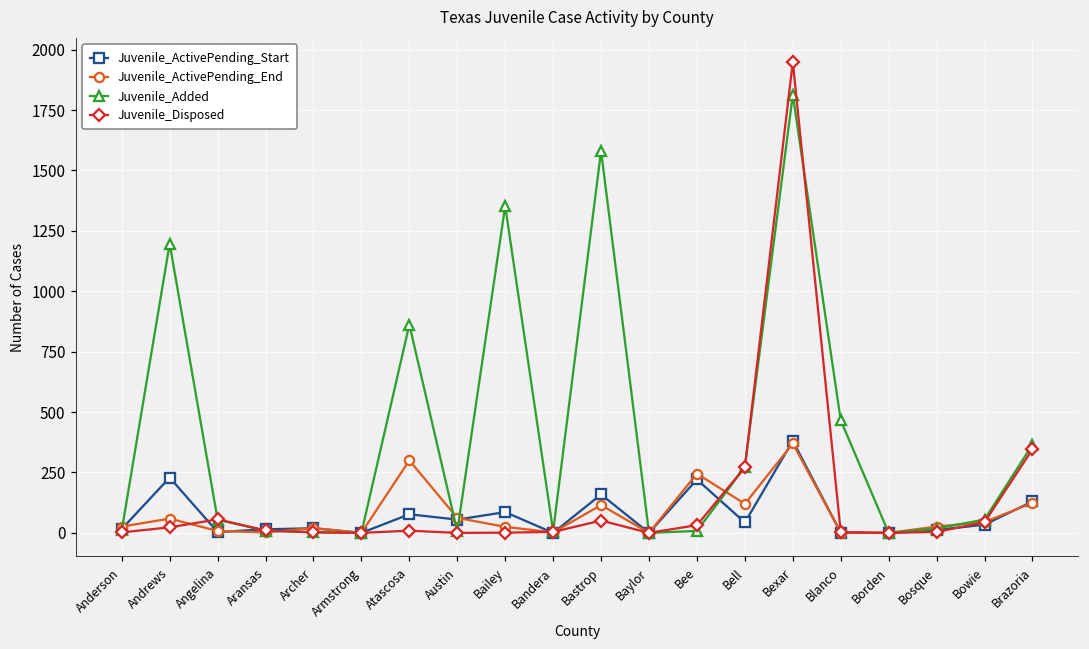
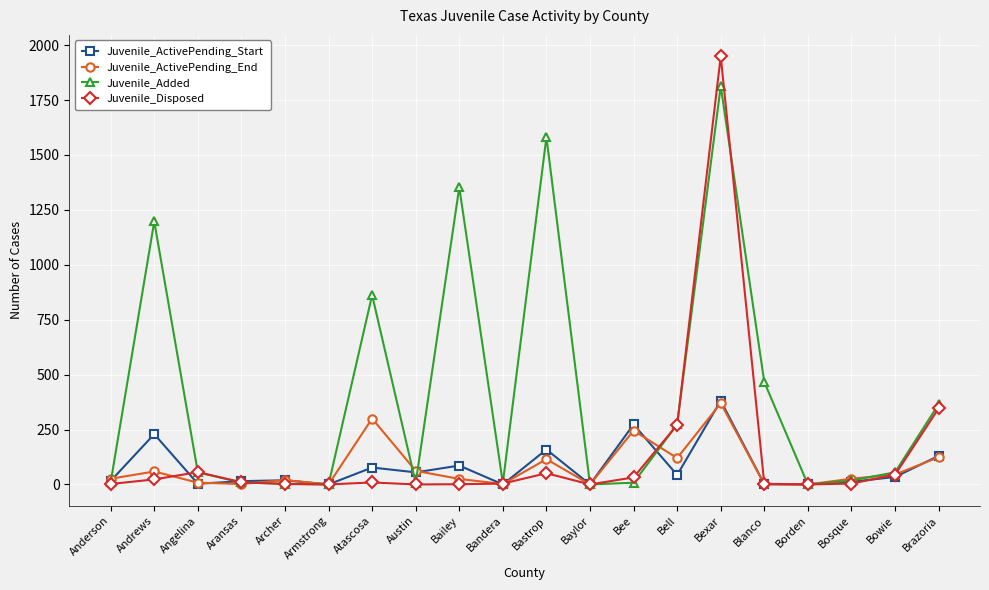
Juvenile_ActivePending_Start, Bee: 220 -> 270
